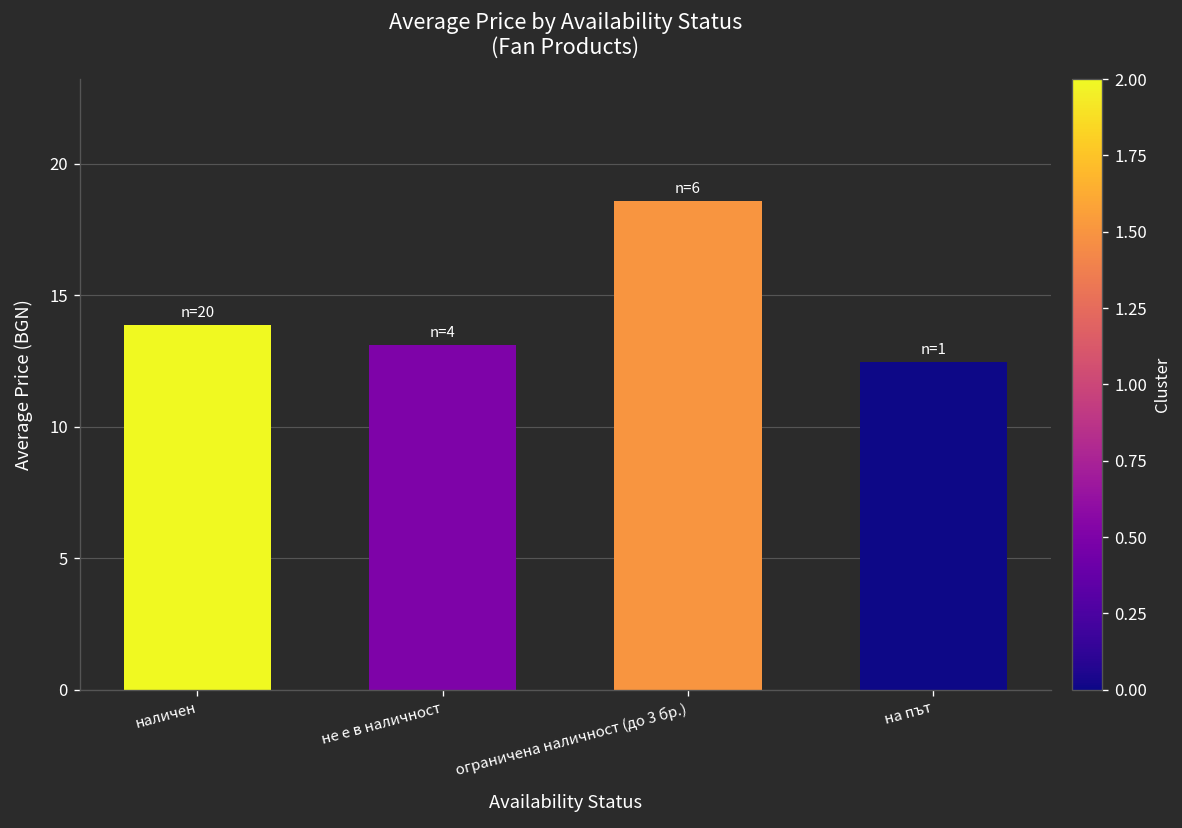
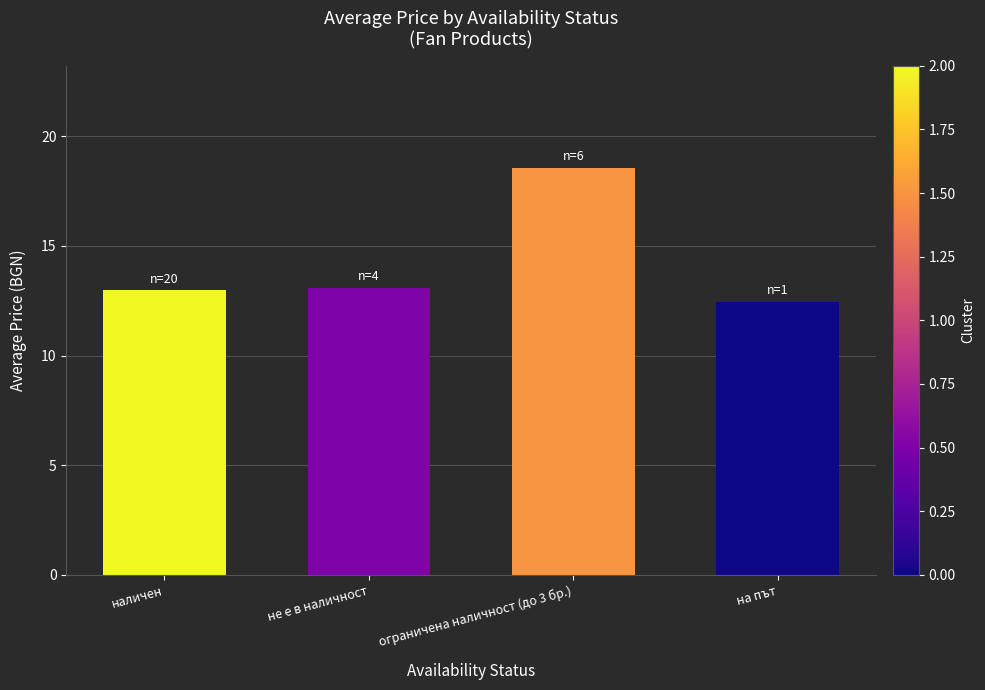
наличен: 13.9 -> 13.0
